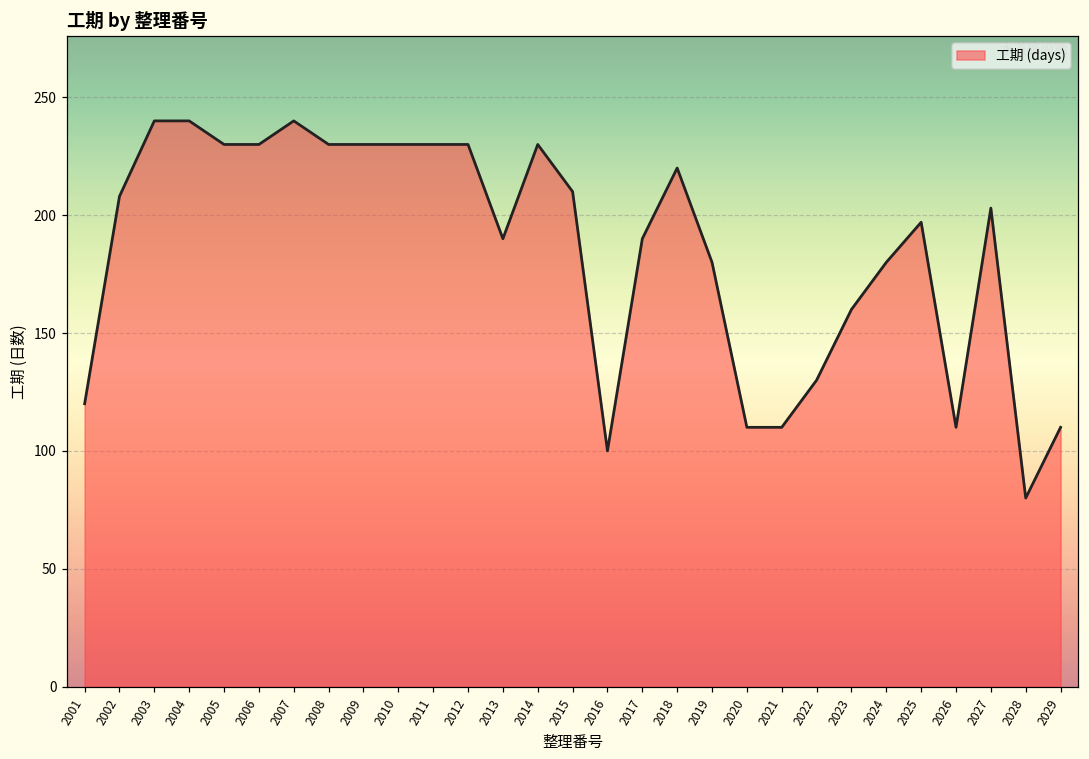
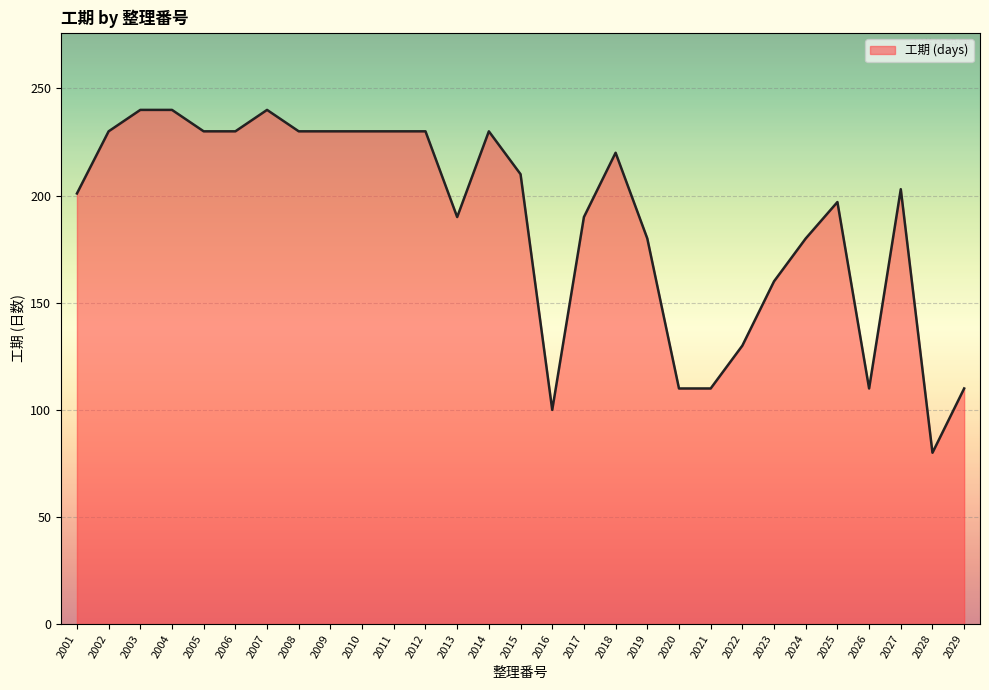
2001: 120 -> 201
2002: 208 -> 230
